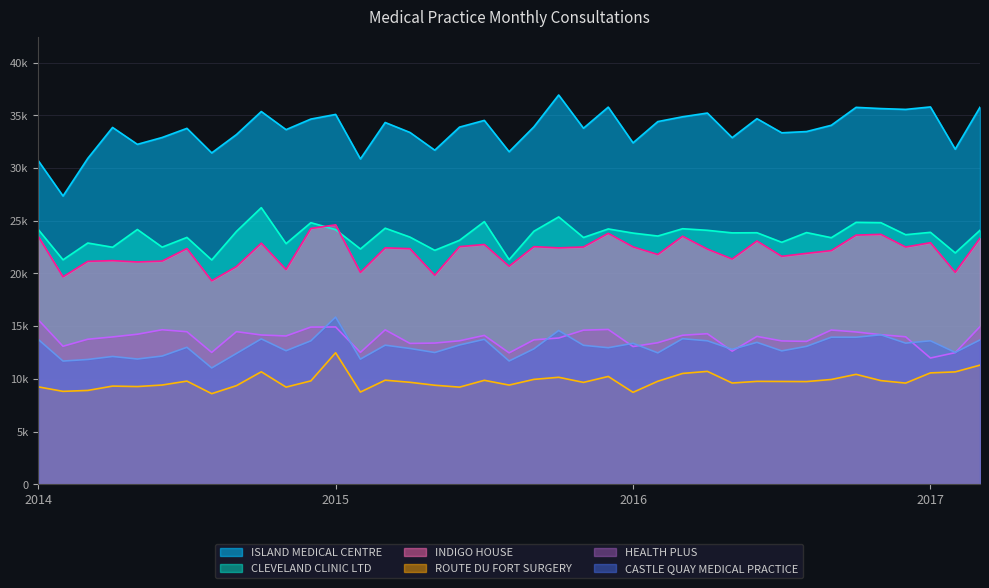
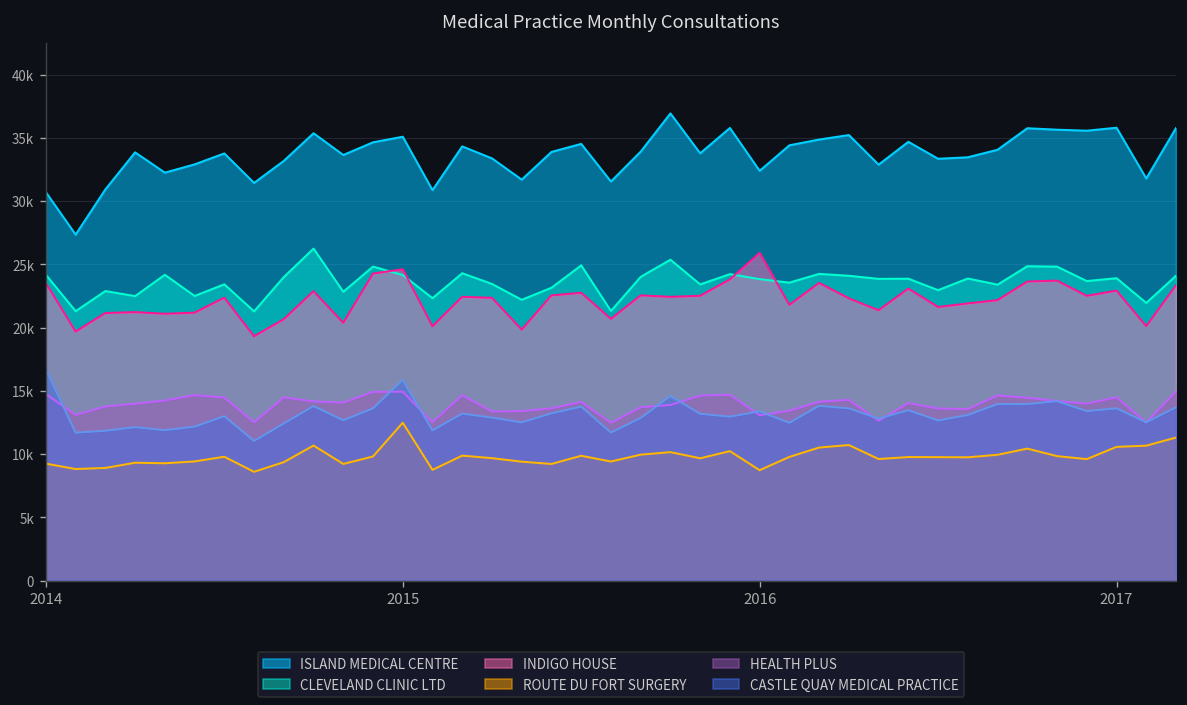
HEALTH PLUS, 2014: 15600 -> 14700
CASTLE QUAY MEDICAL PRACTICE, 2014: 13700 -> 16700
INDIGO HOUSE, 2016: 22500 -> 25900
HEALTH PLUS, 2017: 12000 -> 14500
